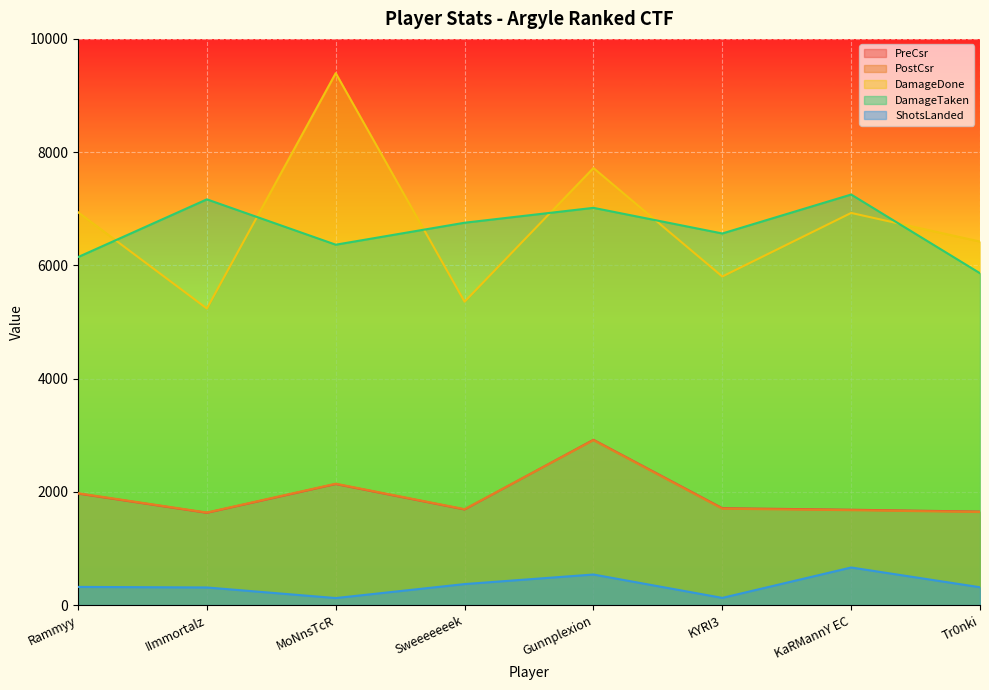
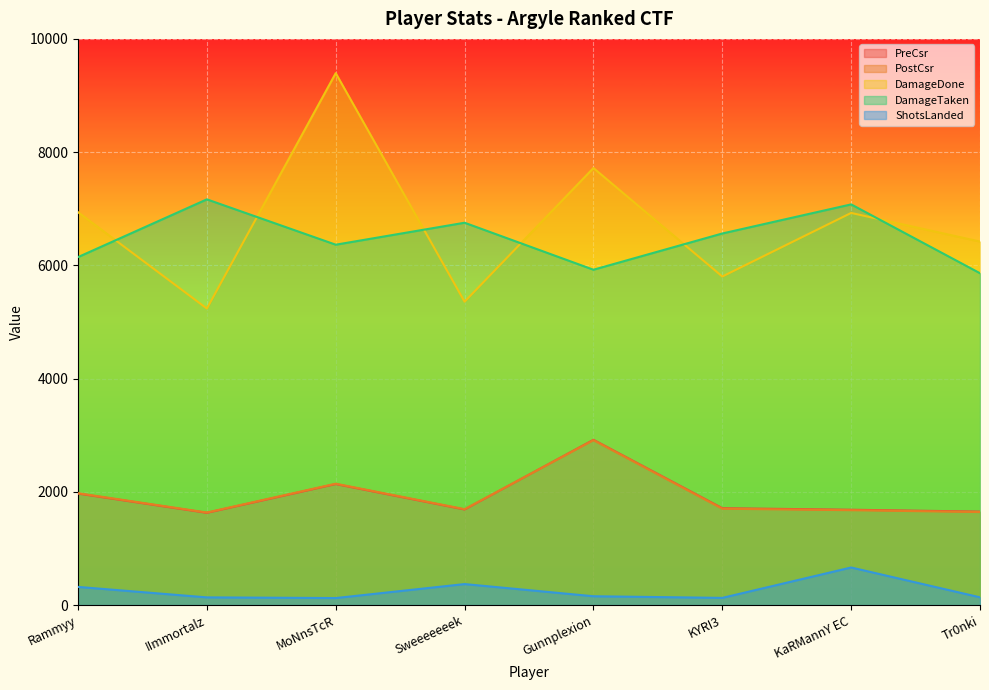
ShotsLanded, IImmortalz: 300 -> 100
DamageTaken, Gunnplexion: 7000 -> 5900
ShotsLanded, Gunnplexion: 500 -> 200
DamageTaken, KaRMannY EC: 7300 -> 7100
ShotsLanded, Tr0nki: 300 -> 100
